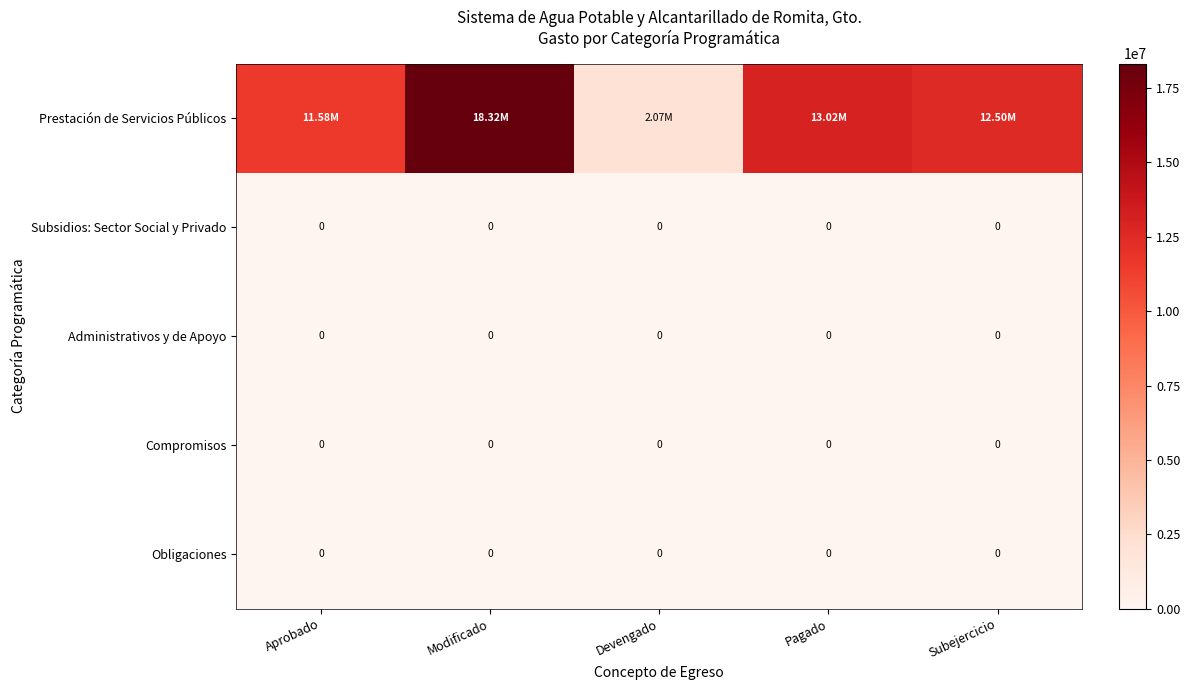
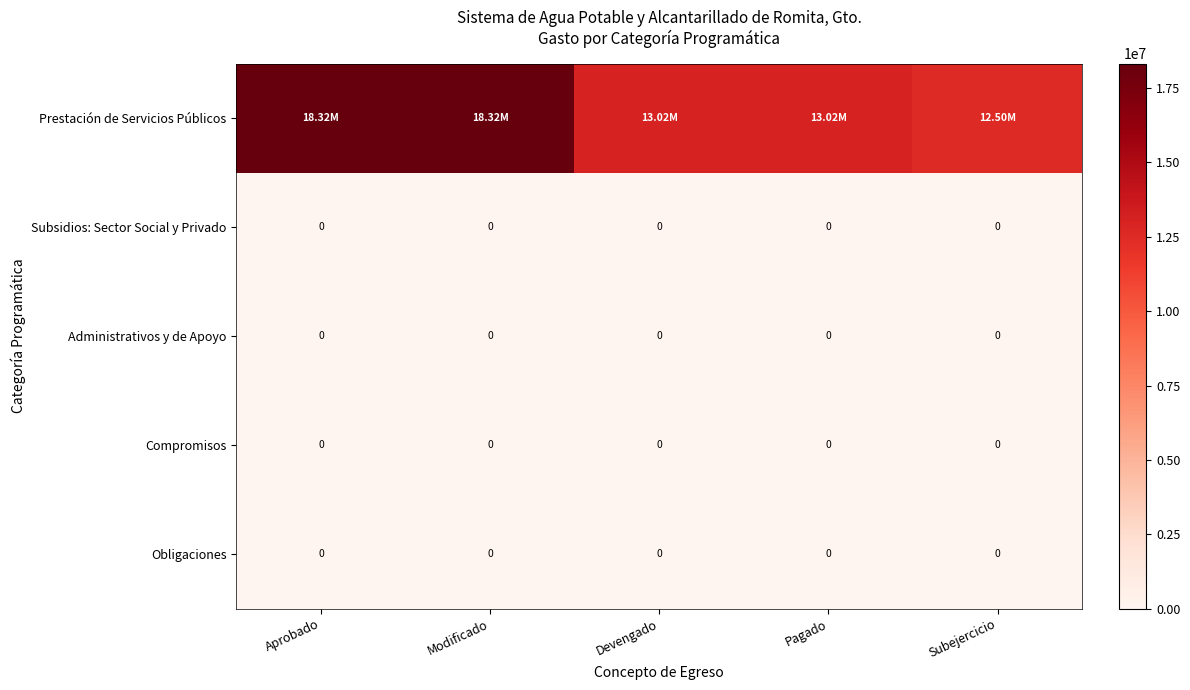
Prestación de Servicios Públicos, Aprobado: 11.58M -> 18.32M
Prestación de Servicios Públicos, Devengado: 2.07M -> 13.02M
